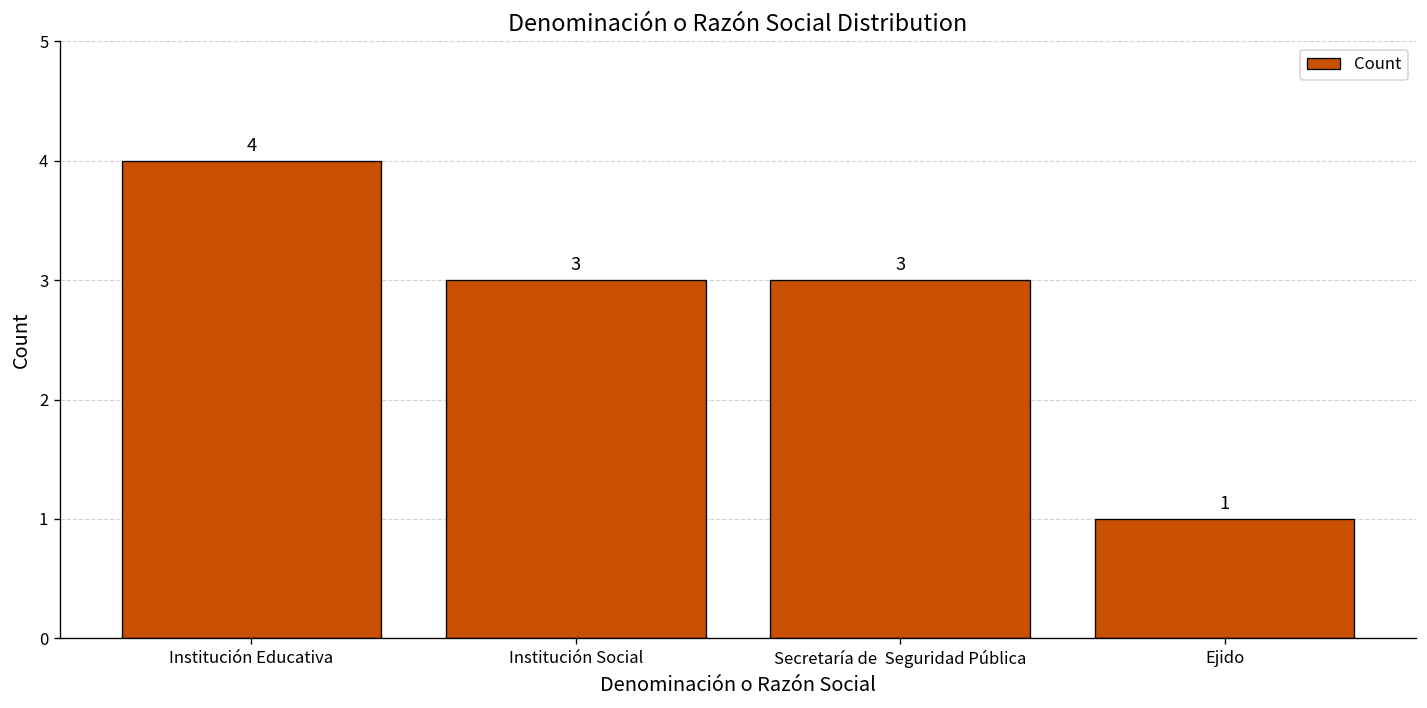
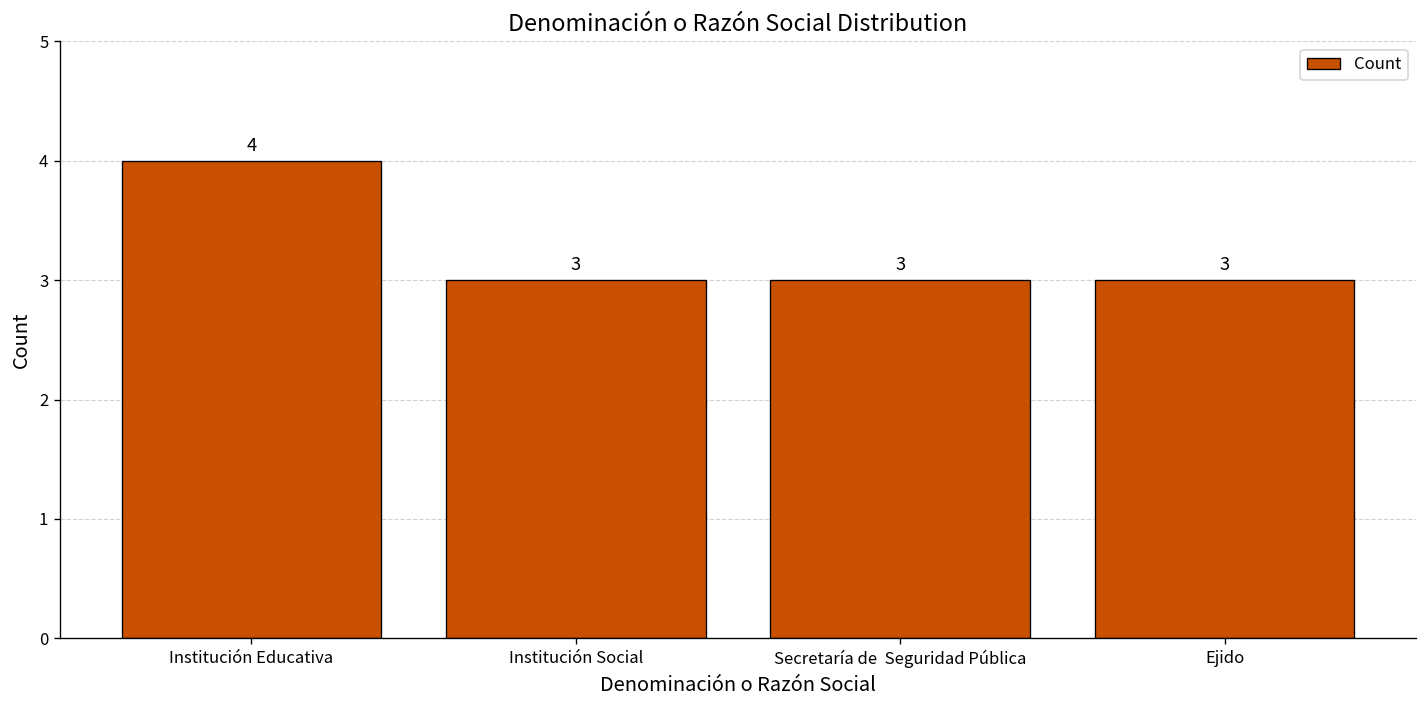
Ejido: 1 -> 3
